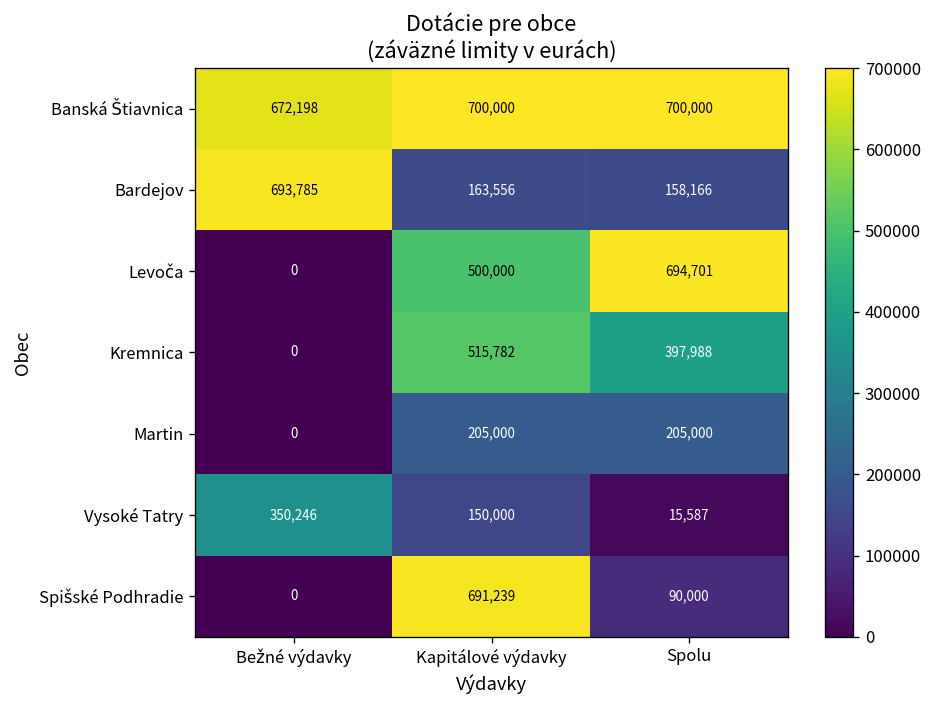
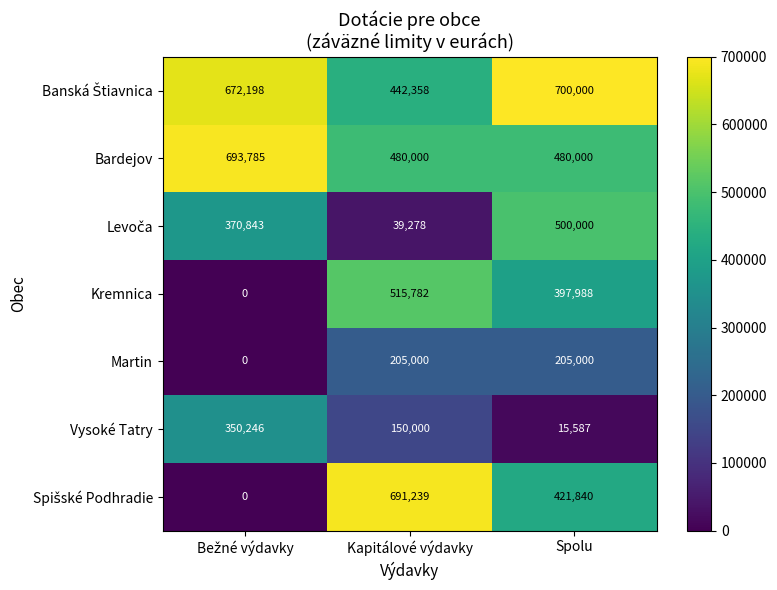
Banská Štiavnica, Kapitálové výdavky: 700,000 -> 442,358
Bardejov, Kapitálové výdavky: 163,556 -> 480,000
Bardejov, Spolu: 158,166 -> 480,000
Levoča, Bežné výdavky: 0 -> 370,843
Levoča, Kapitálové výdavky: 500,000 -> 39,278
Levoča, Spolu: 694,701 -> 500,000
Spišské Podhradie, Spolu: 90,000 -> 421,840
